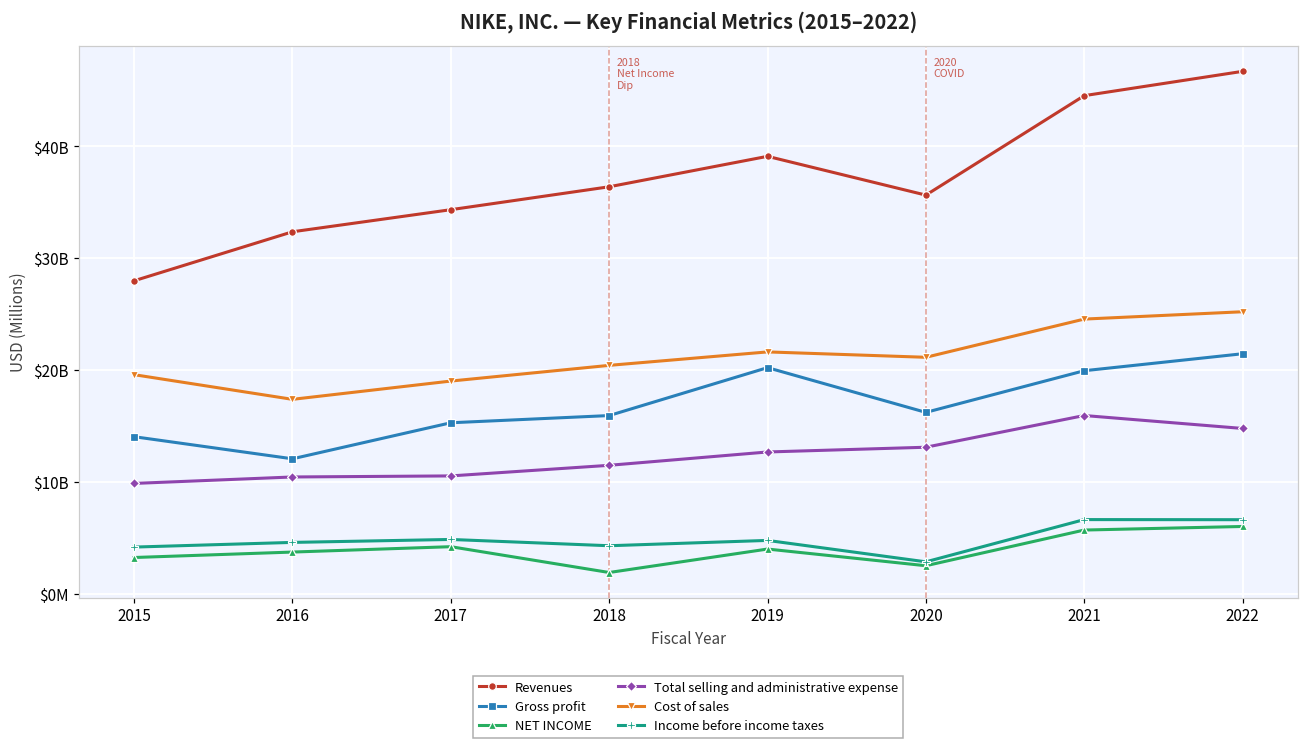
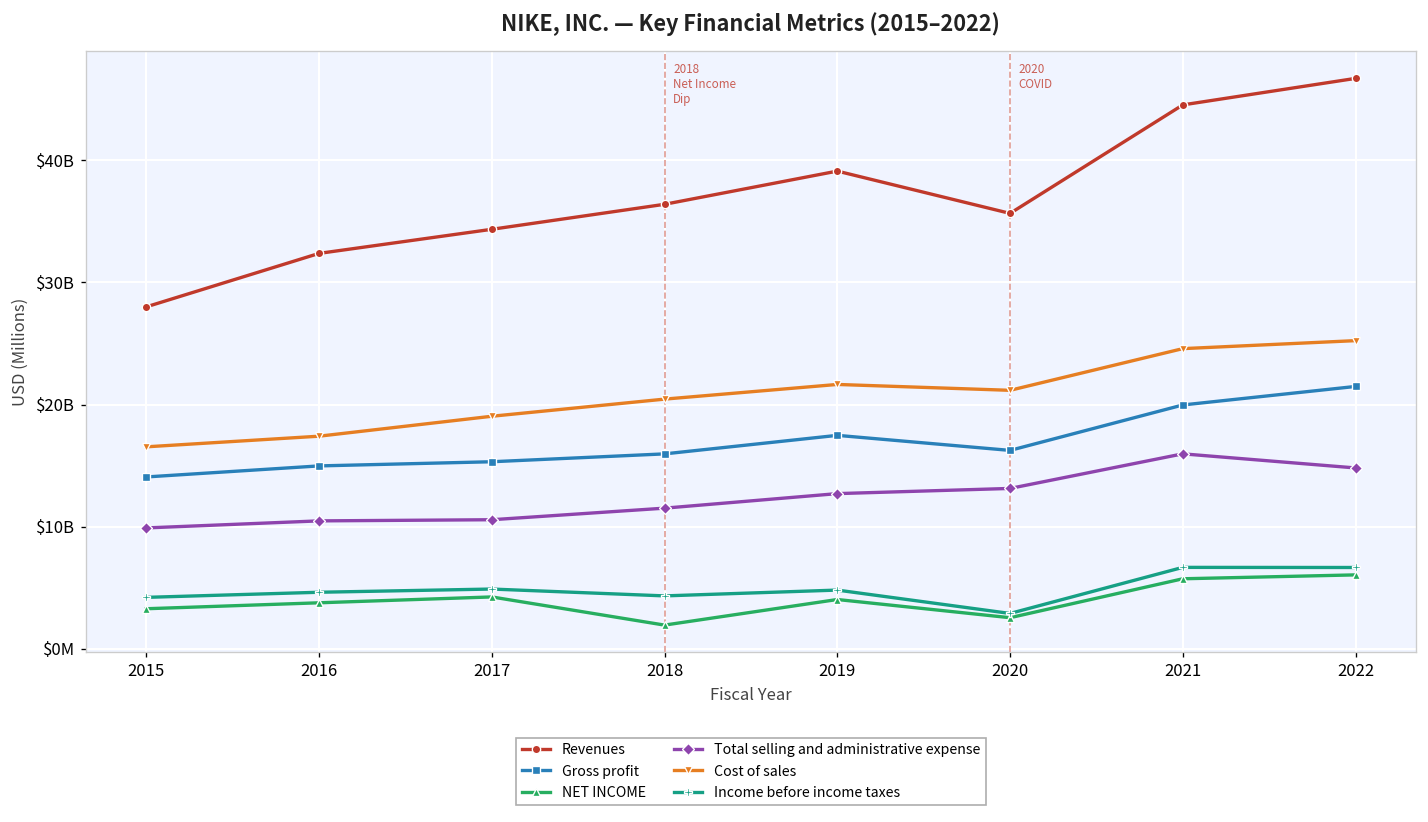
Cost of sales, 2015: $19600000000 -> $16500000000
Gross profit, 2016: $12100000000 -> $15000000000
Gross profit, 2019: $20200000000 -> $17500000000
